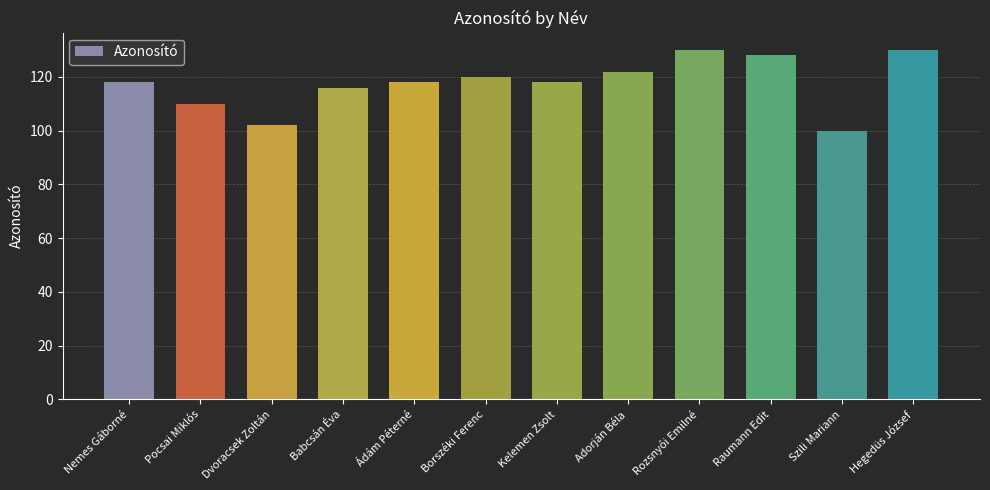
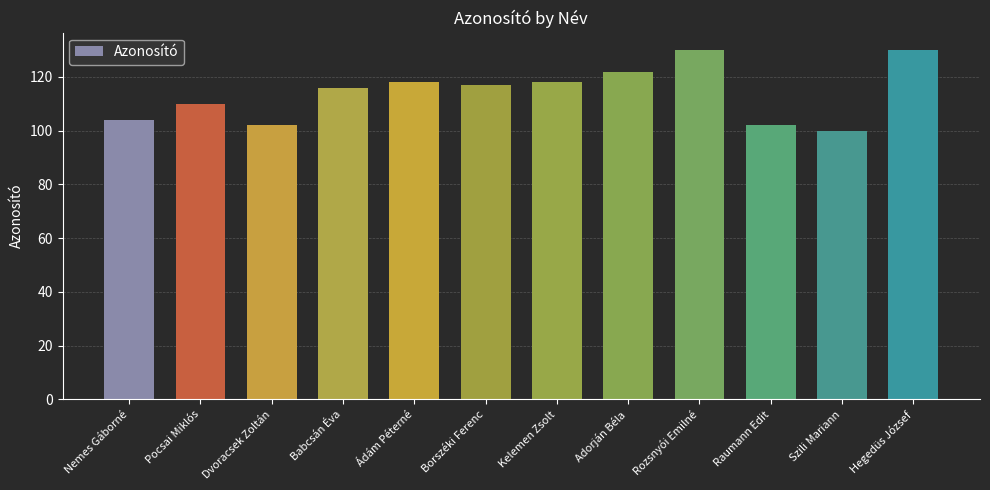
Nemes Gáborné: 118 -> 104
Borszéki Ferenc: 120 -> 117
Raumann Edit: 128 -> 102
